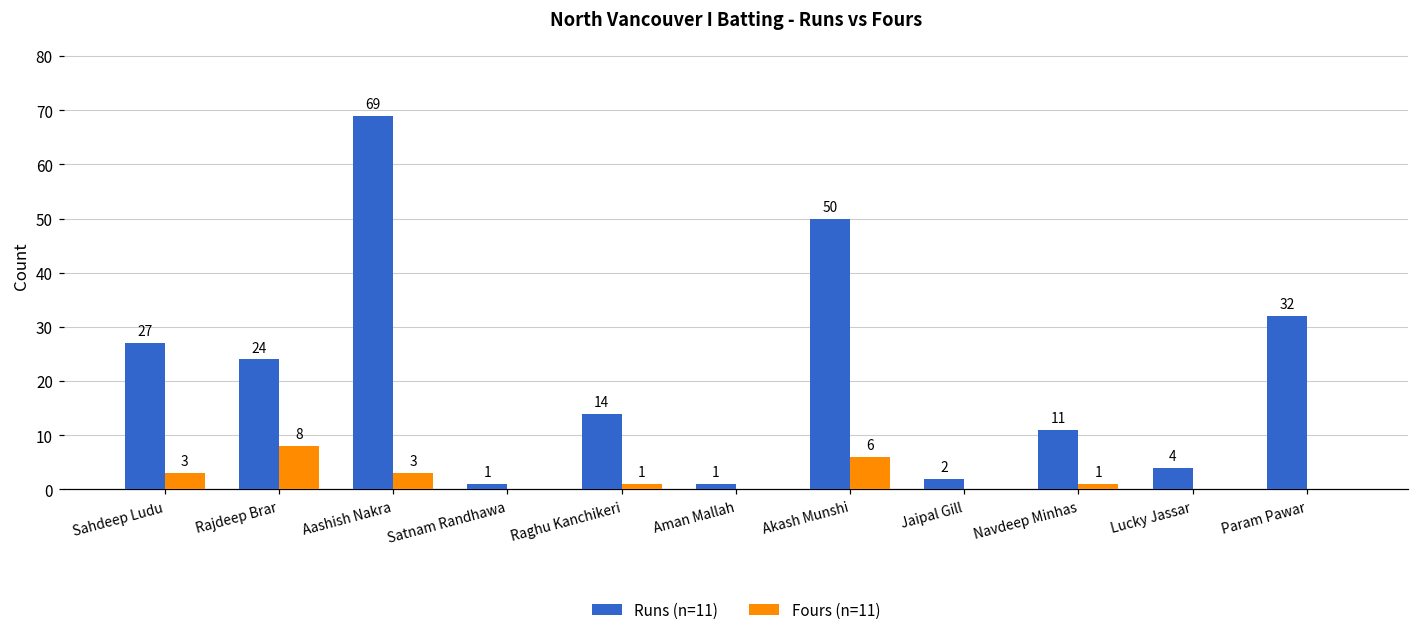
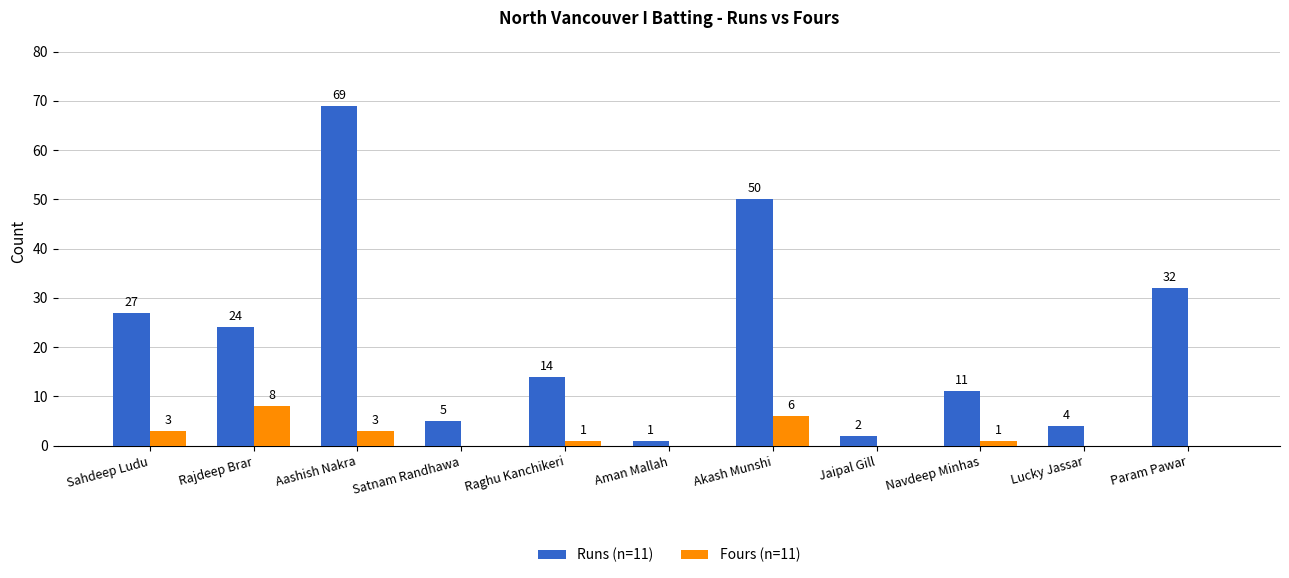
Runs (n=11), Satnam Randhawa: 1 -> 5
